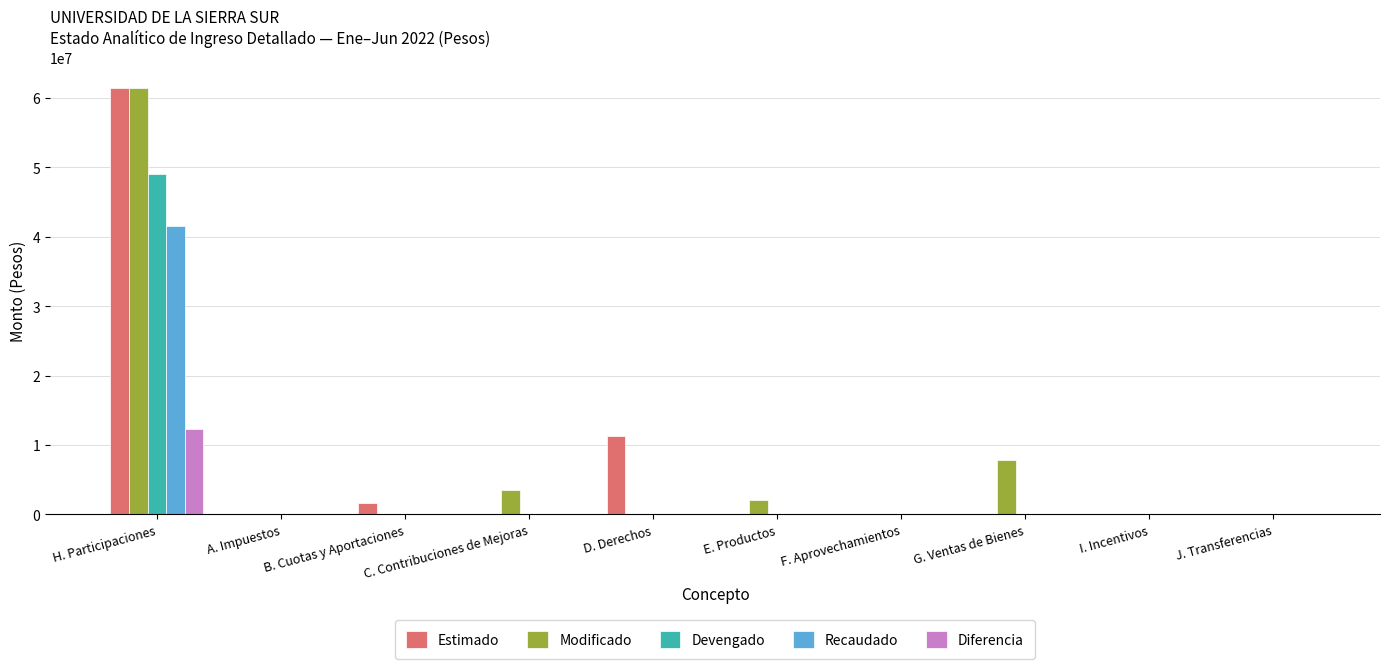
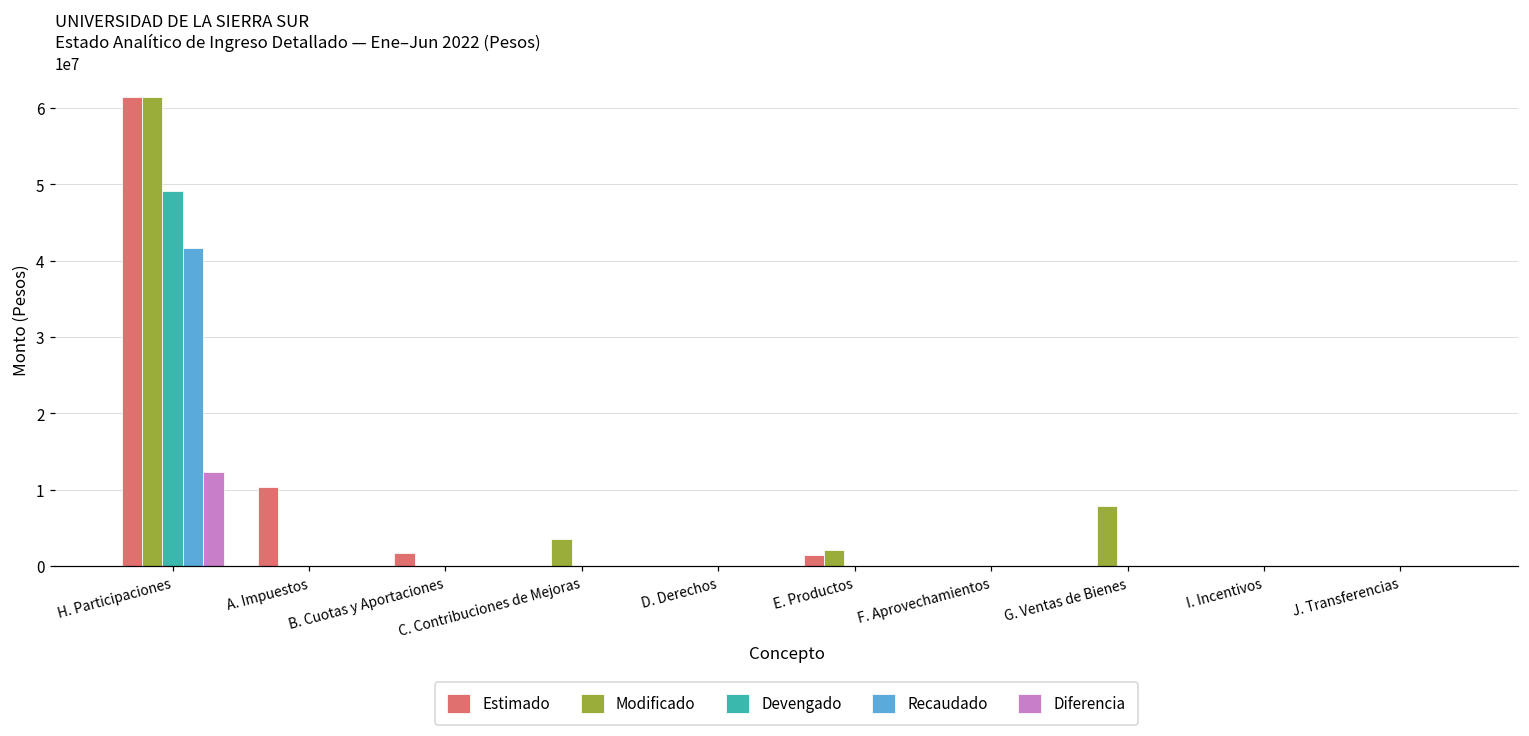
Estimado, A. Impuestos: 0 -> 10000000
Estimado, D. Derechos: 11000000 -> 0
Estimado, E. Productos: 0 -> 1000000
